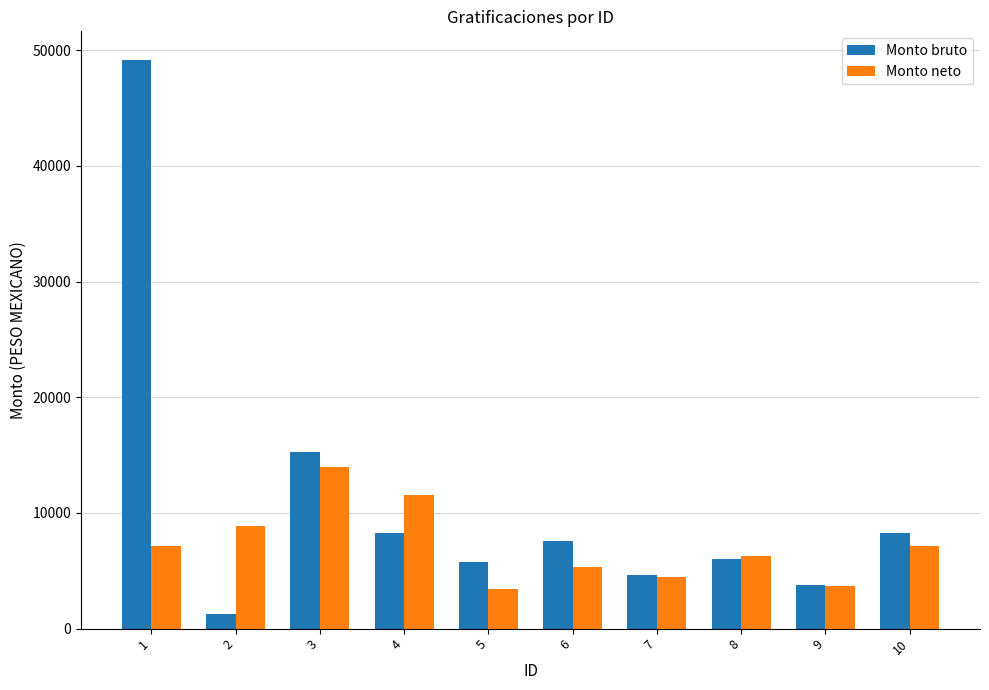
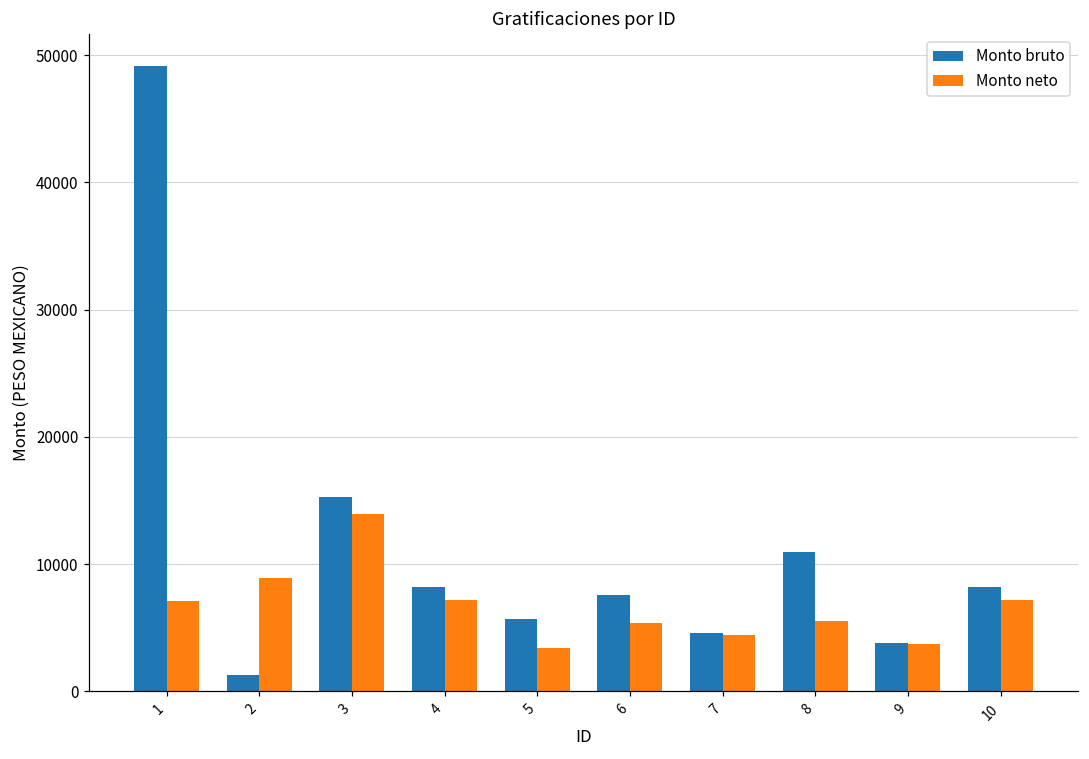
Monto neto, 4: 11600 -> 7200
Monto bruto, 8: 6000 -> 11000
Monto neto, 8: 6300 -> 5500
